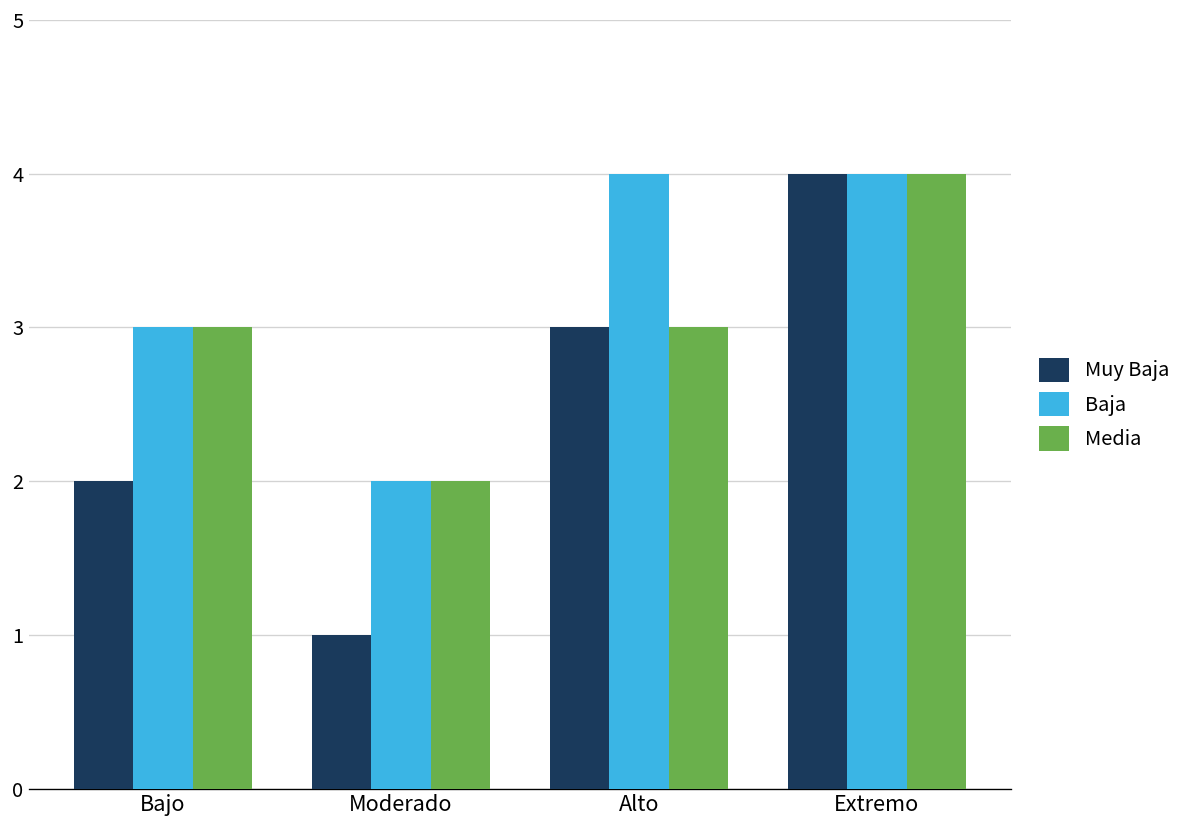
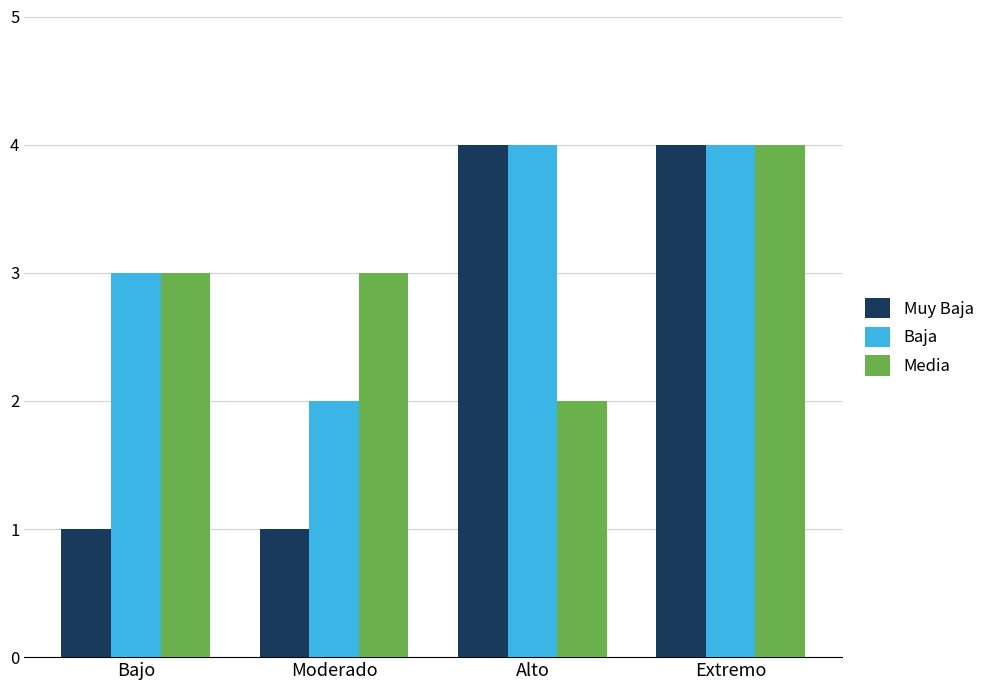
Muy Baja, Bajo: 2 -> 1
Media, Moderado: 2 -> 3
Muy Baja, Alto: 3 -> 4
Media, Alto: 3 -> 2
